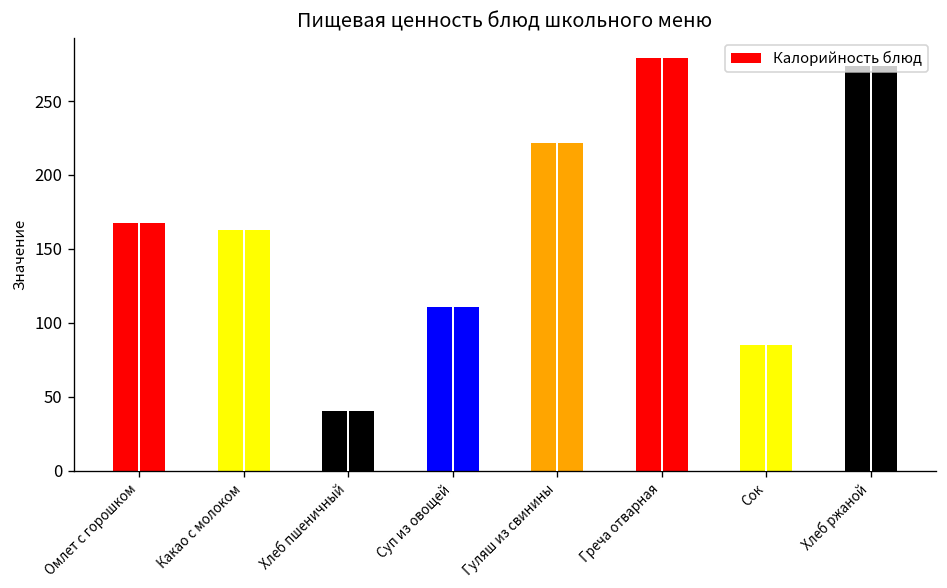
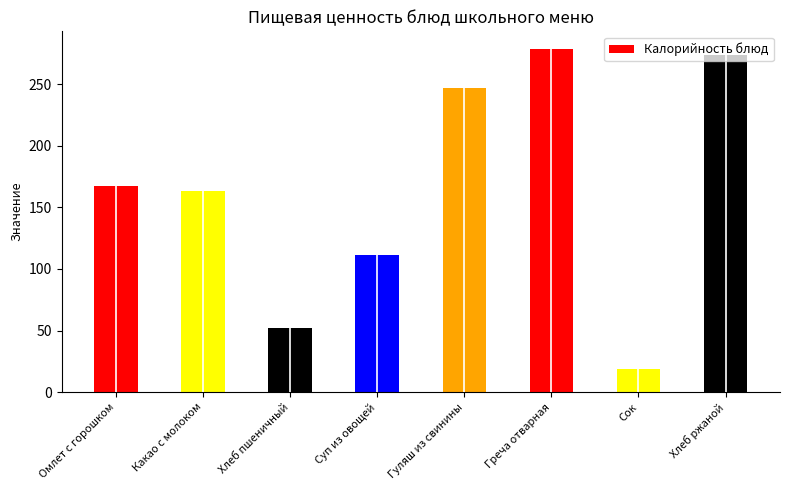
Хлеб пшеничный: 41 -> 52
Гуляш из свинины: 222 -> 247
Сок: 85 -> 19
